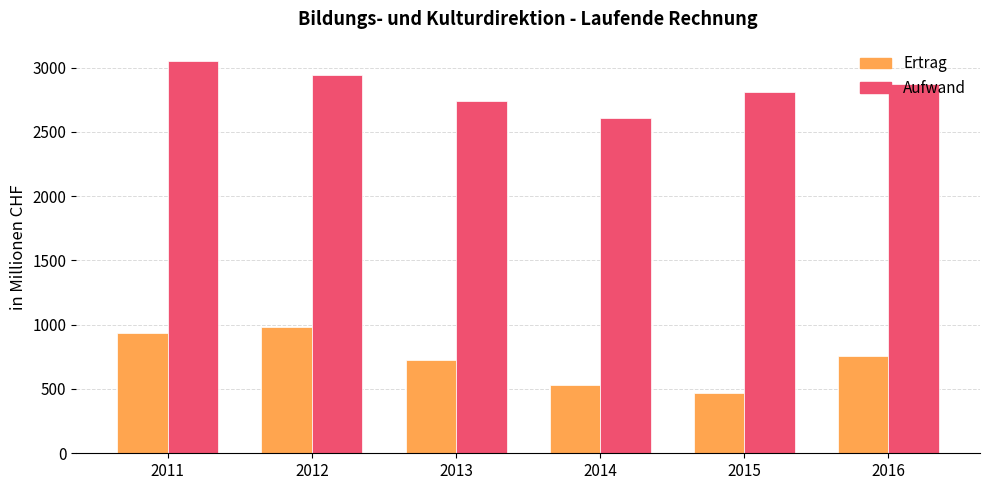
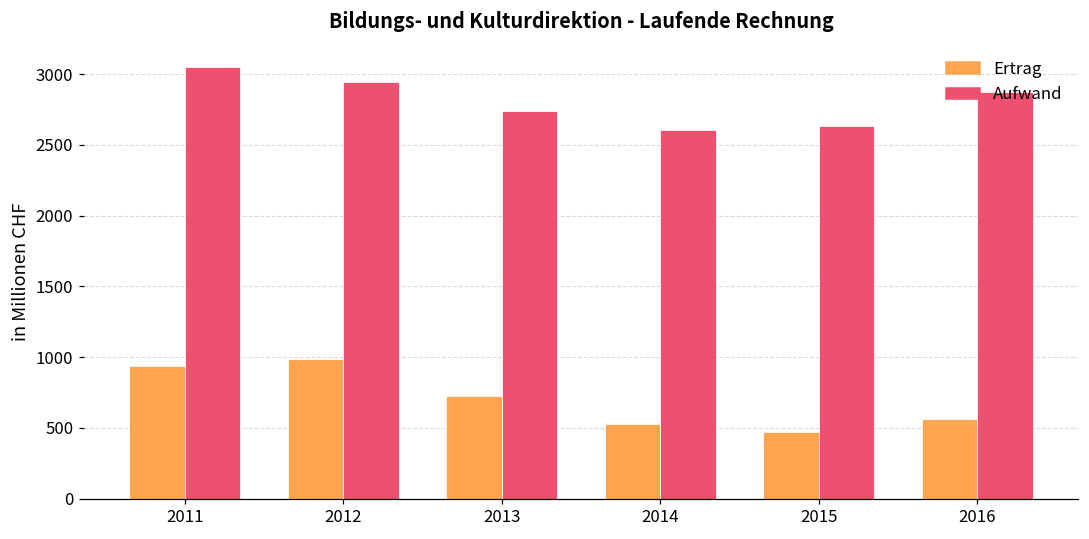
Aufwand, 2015: 2810 -> 2640
Ertrag, 2016: 760 -> 570
